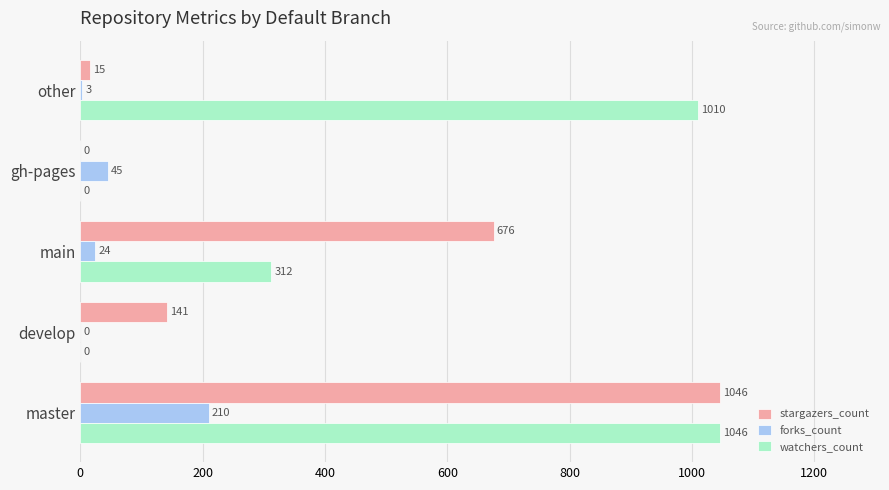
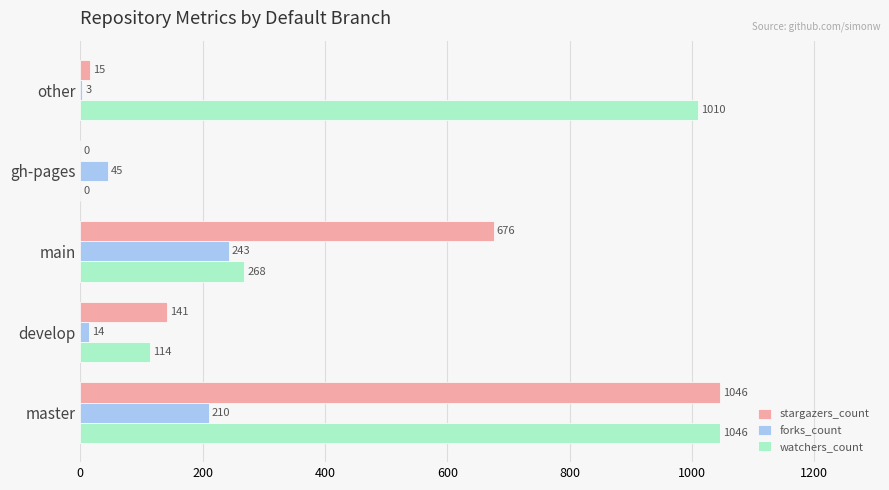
forks_count, main: 24 -> 243
watchers_count, main: 312 -> 268
forks_count, develop: 0 -> 14
watchers_count, develop: 0 -> 114
